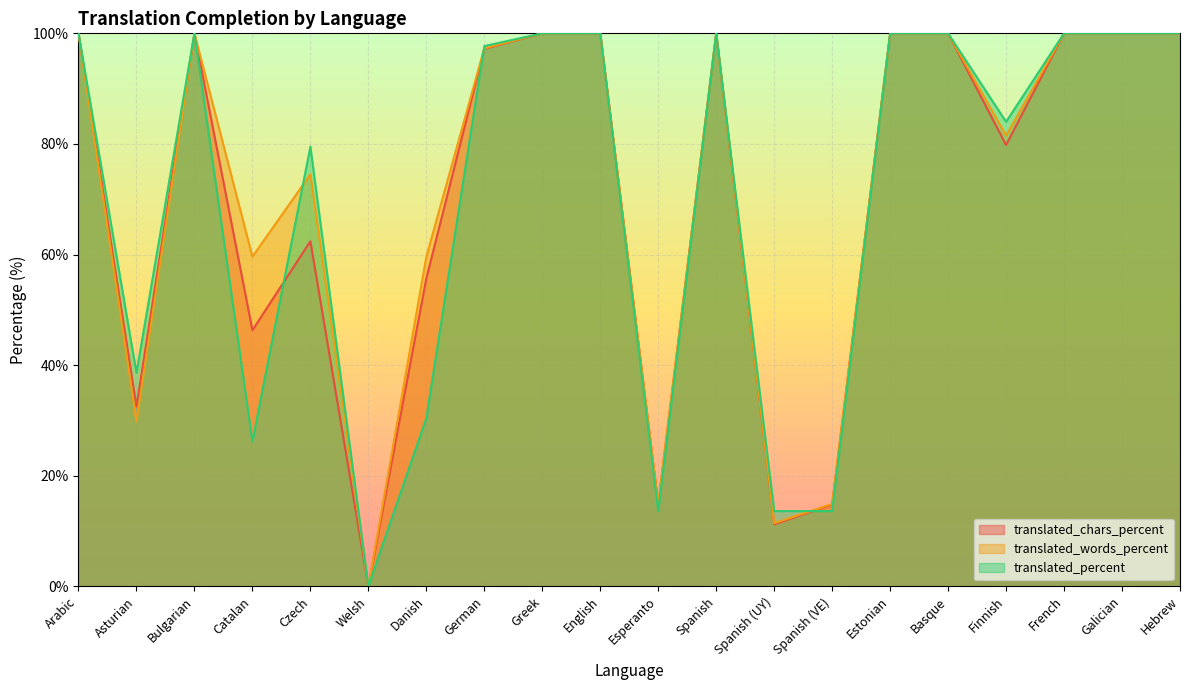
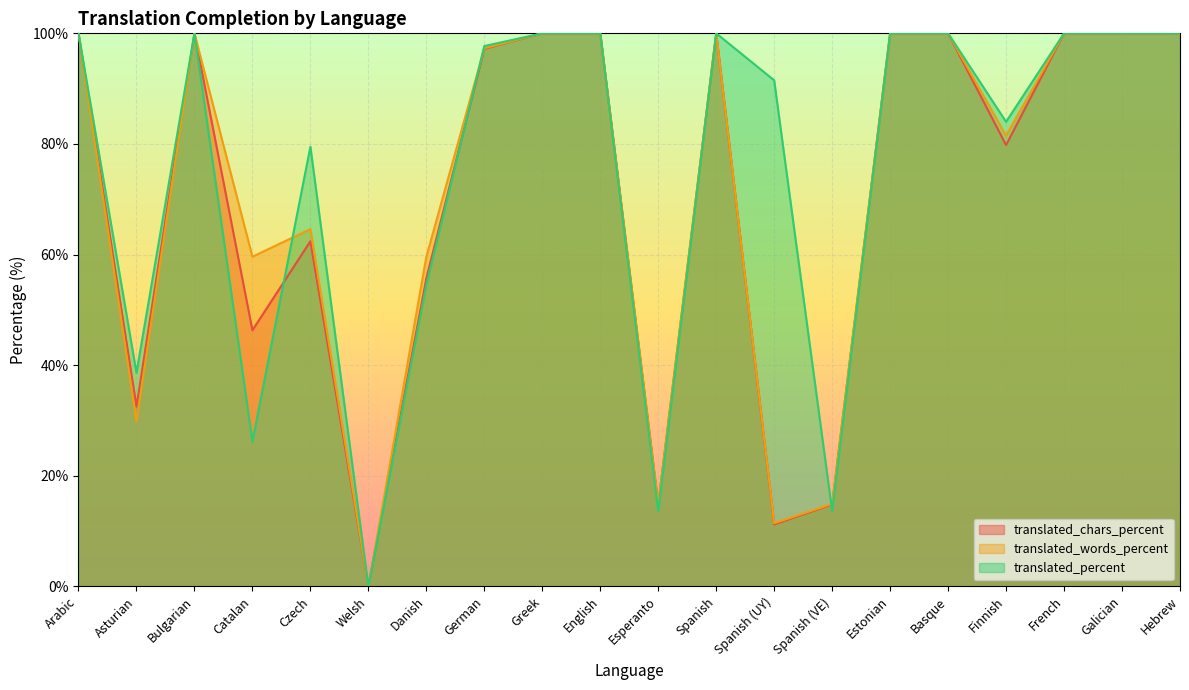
translated_words_percent, Czech: 75% -> 65%
translated_percent, Danish: 30% -> 55%
translated_percent, Spanish (UY): 14% -> 92%
